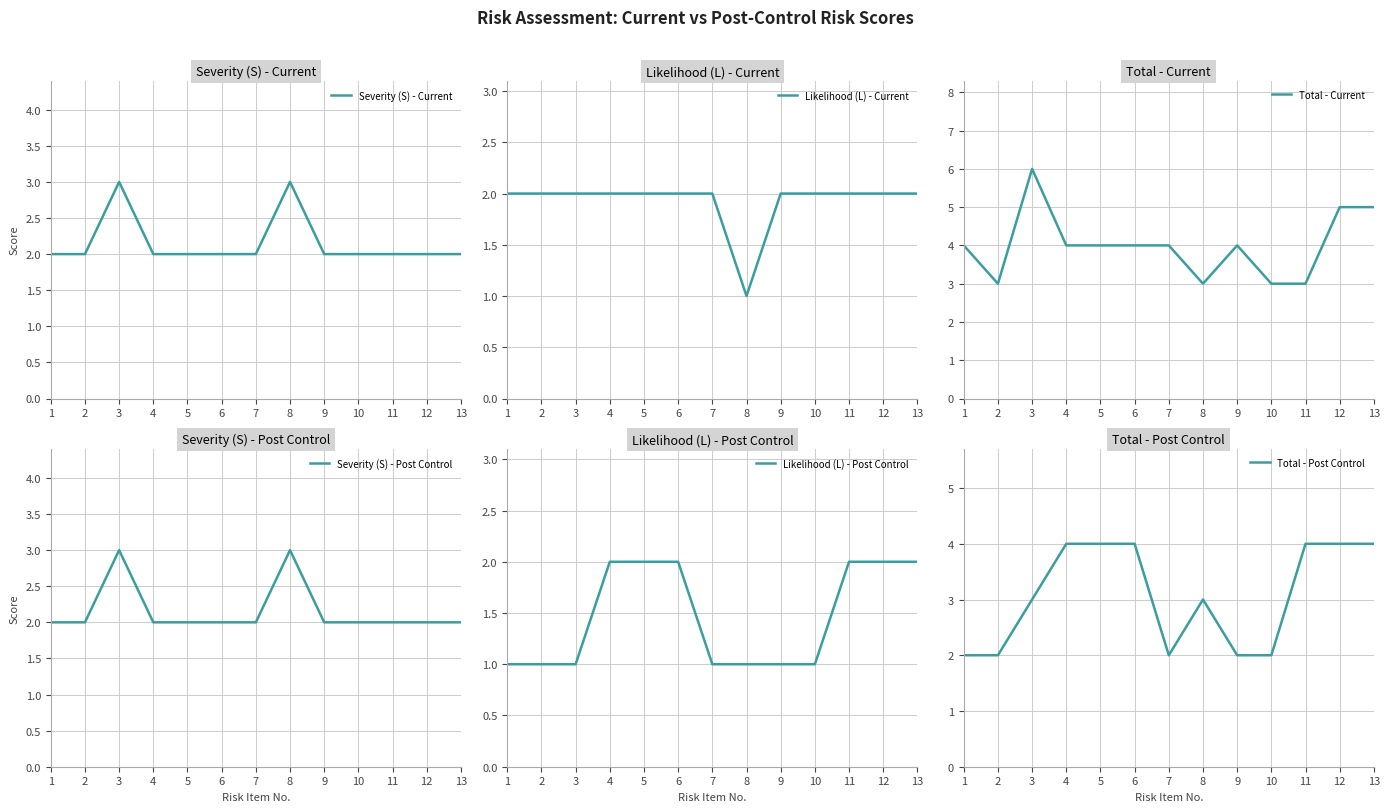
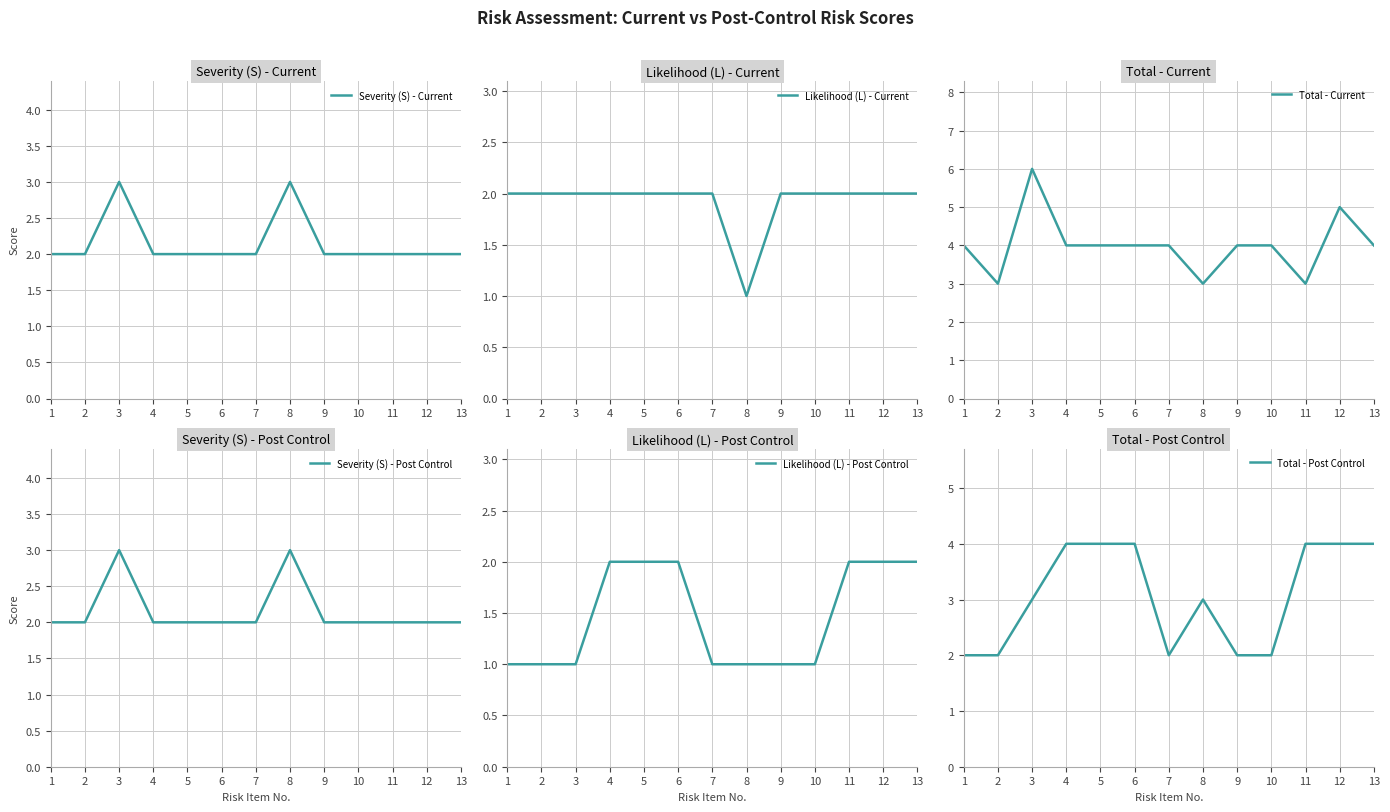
Total - Current, 10: 3 -> 4
Total - Current, 13: 5 -> 4
